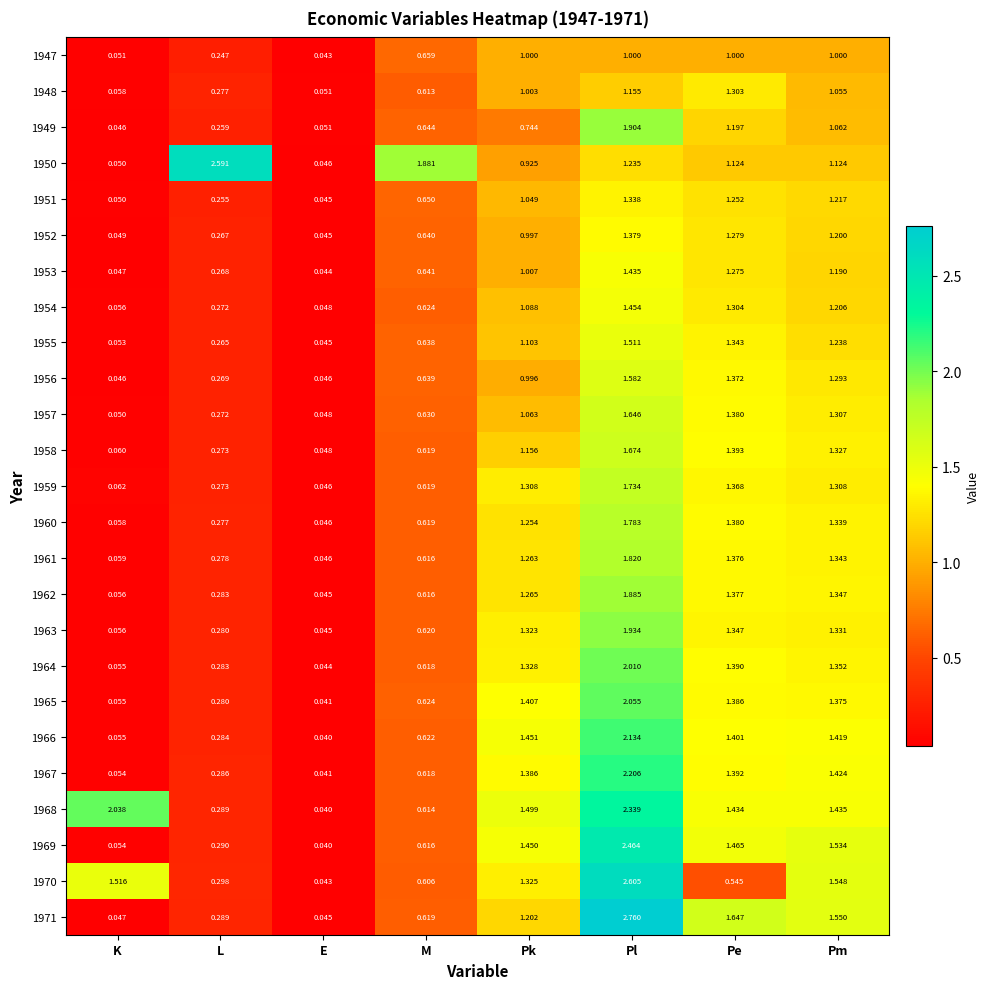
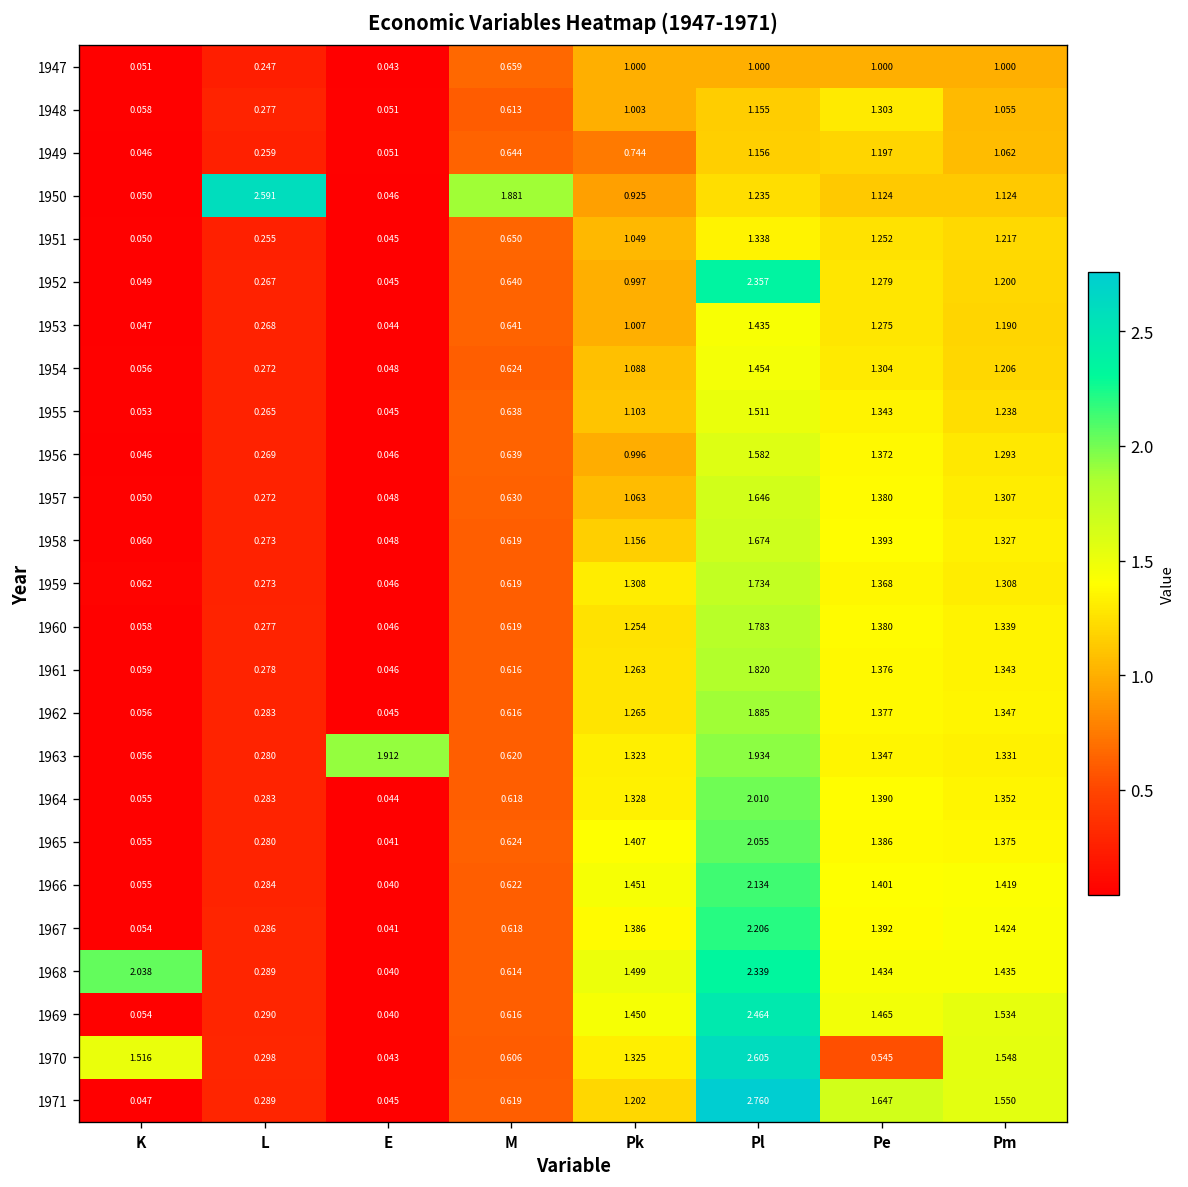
1949, Pl: 1.904 -> 1.156
1952, Pl: 1.379 -> 2.357
1963, E: 0.045 -> 1.912
